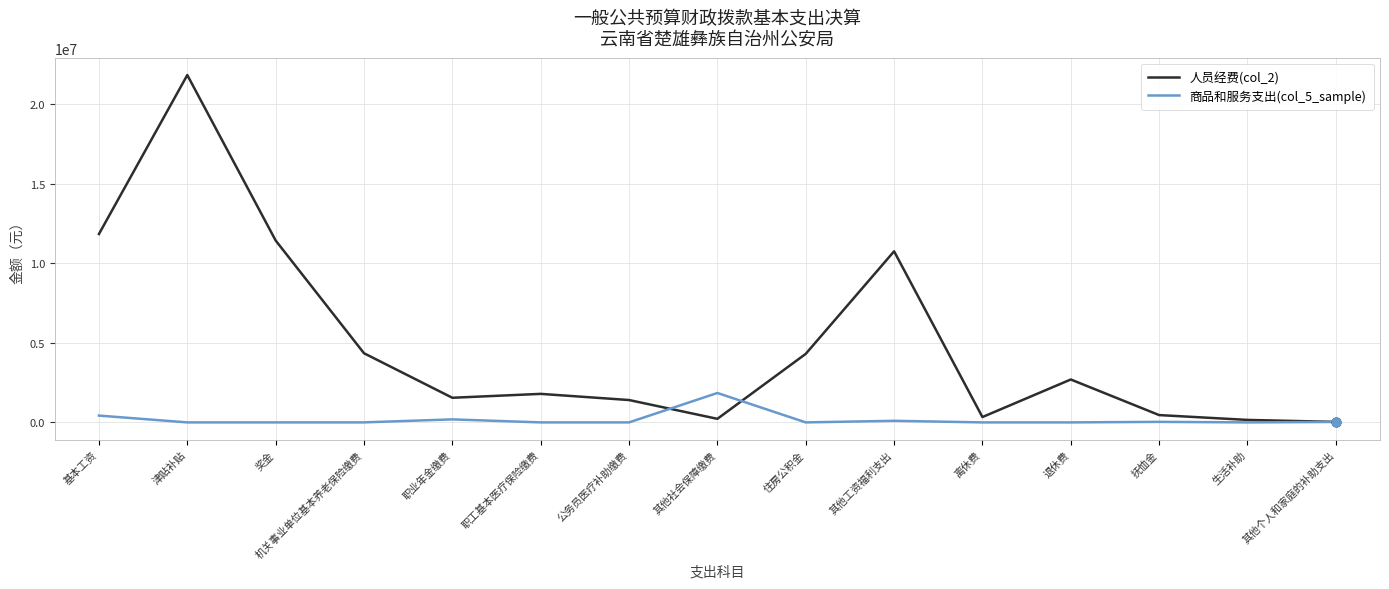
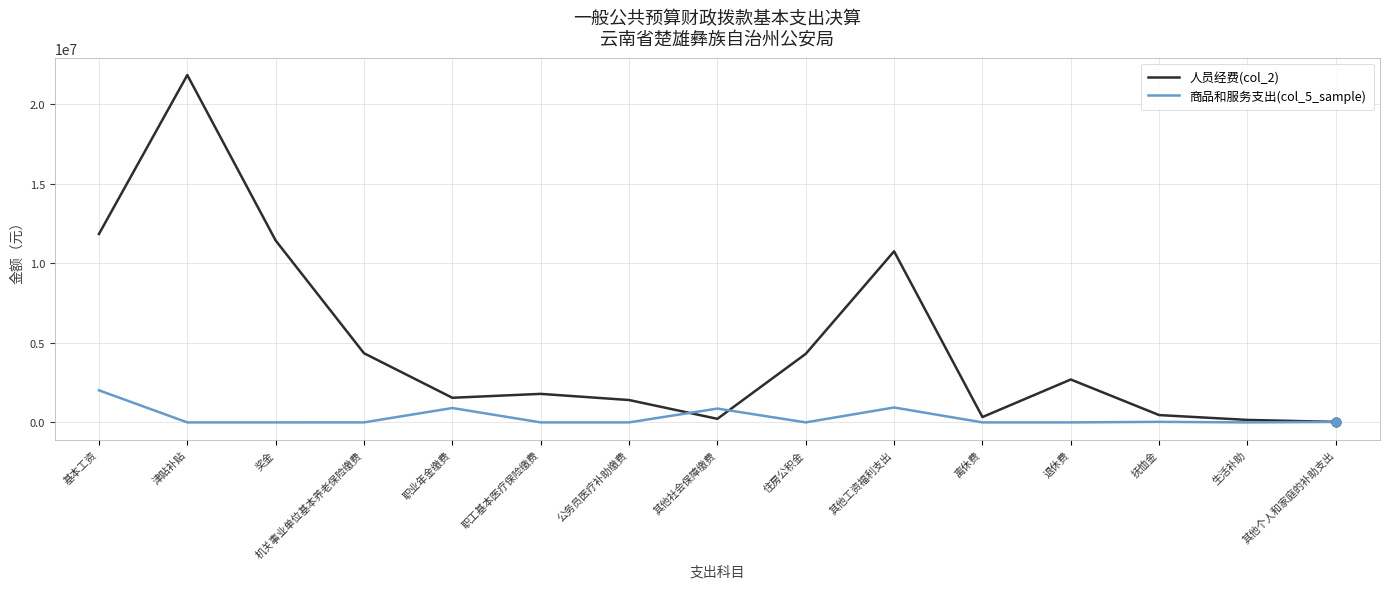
商品和服务支出(col_5_sample), 基本工资: 400000 -> 2000000
商品和服务支出(col_5_sample), 职业年金缴费: 200000 -> 900000
商品和服务支出(col_5_sample), 其他社会保障缴费: 1900000 -> 900000
商品和服务支出(col_5_sample), 其他工资福利支出: 100000 -> 900000
